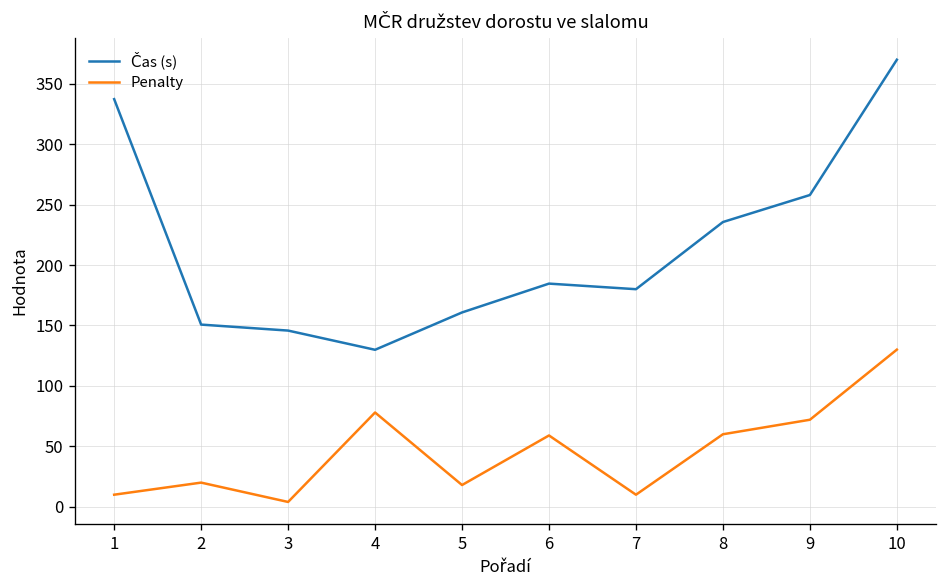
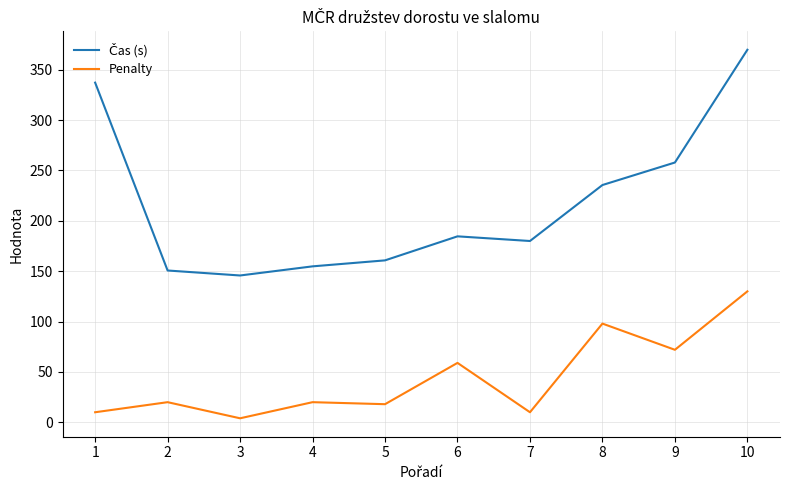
Čas (s), 4: 130 -> 155
Penalty, 4: 78 -> 20
Penalty, 8: 60 -> 98
